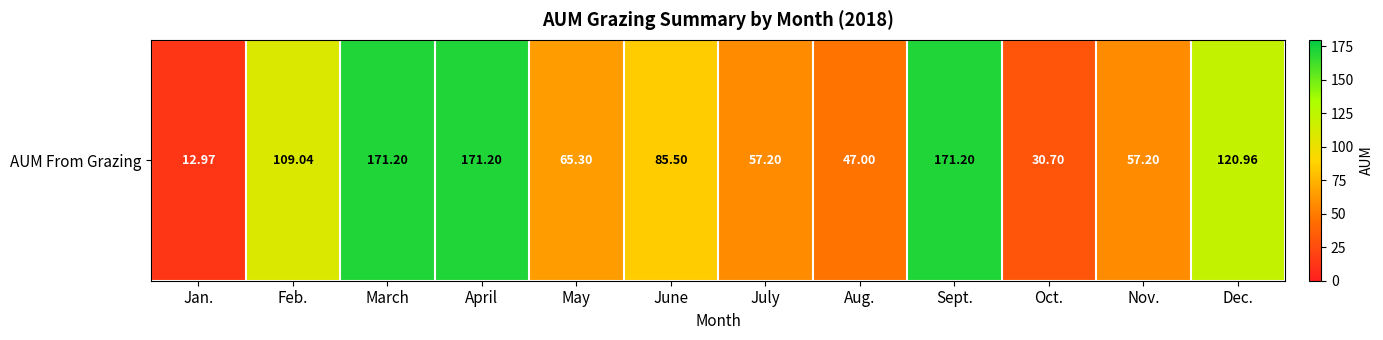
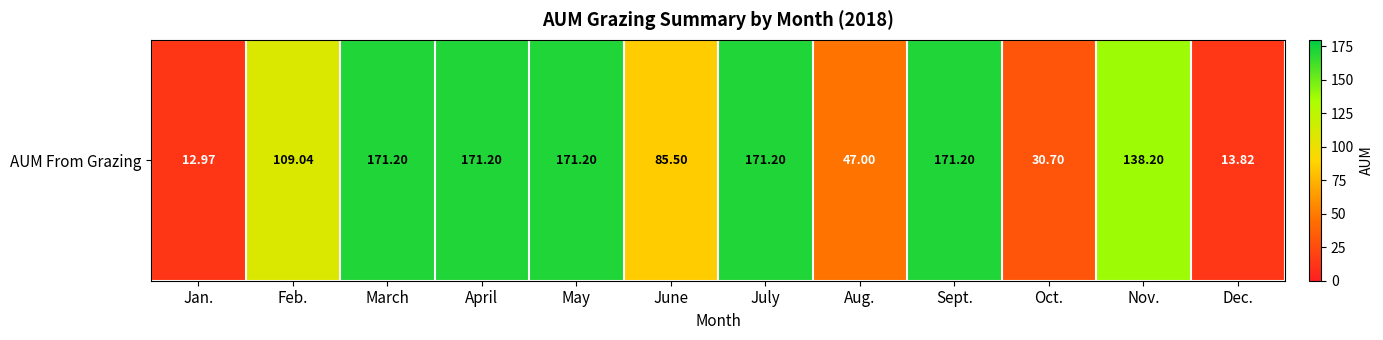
AUM From Grazing, May: 65.30 -> 171.20
AUM From Grazing, July: 57.20 -> 171.20
AUM From Grazing, Nov.: 57.20 -> 138.20
AUM From Grazing, Dec.: 120.96 -> 13.82
